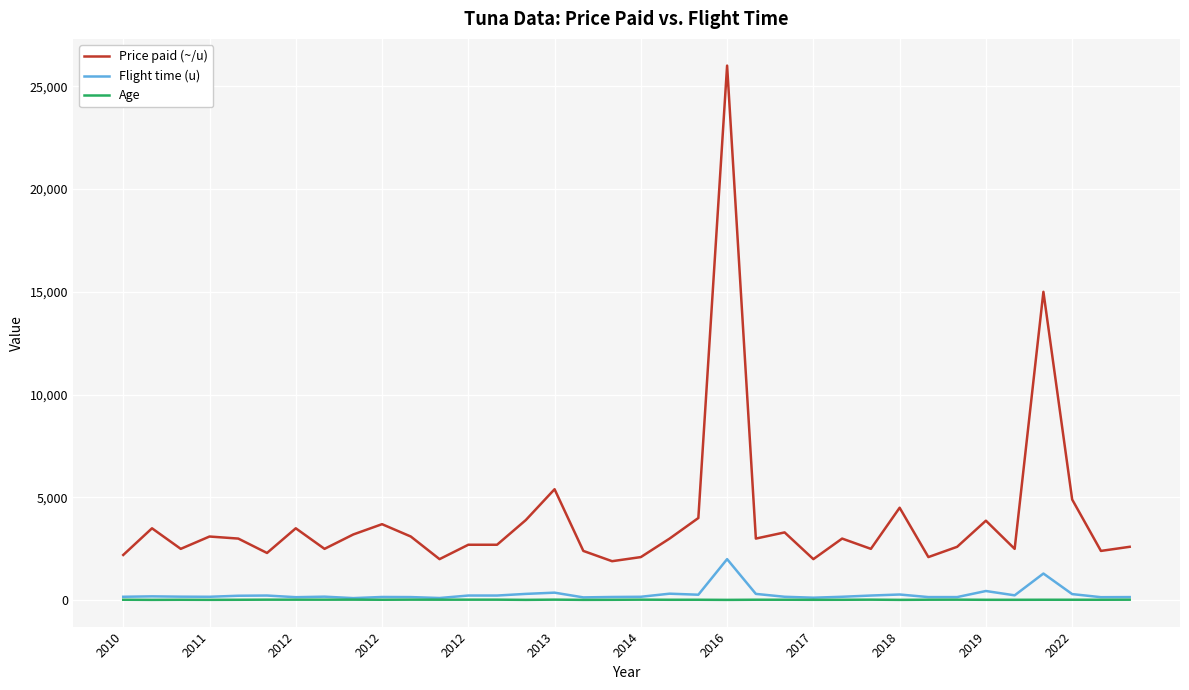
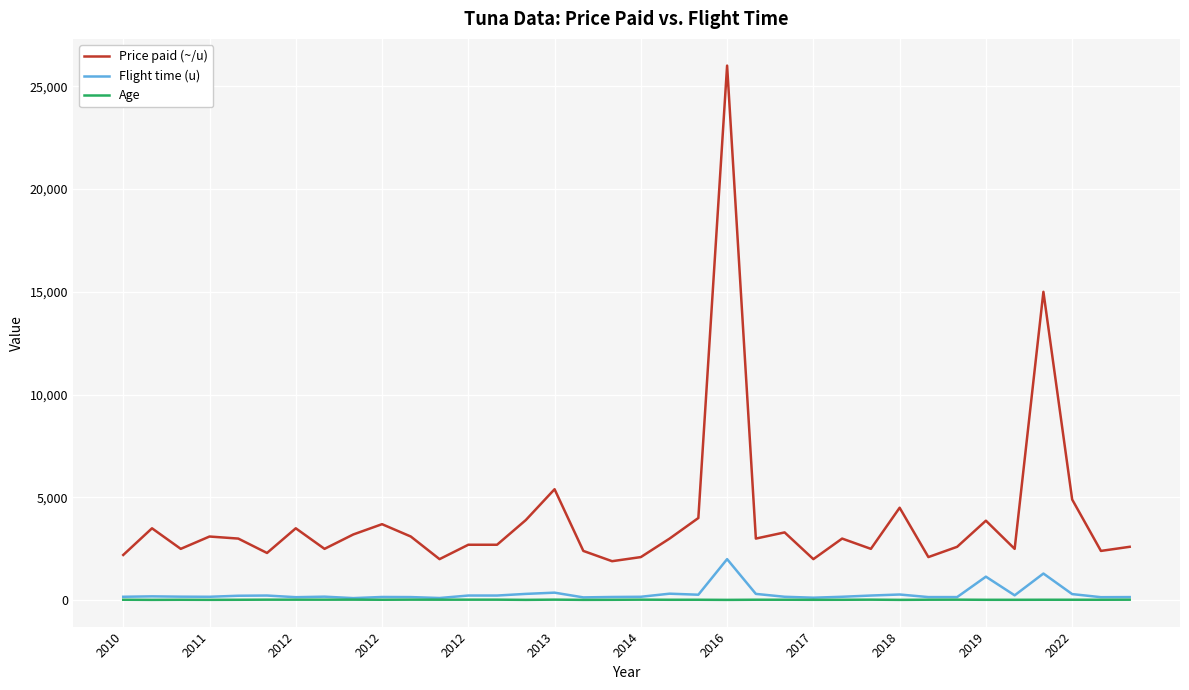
Flight time (u), 2019: 500 -> 1,100
